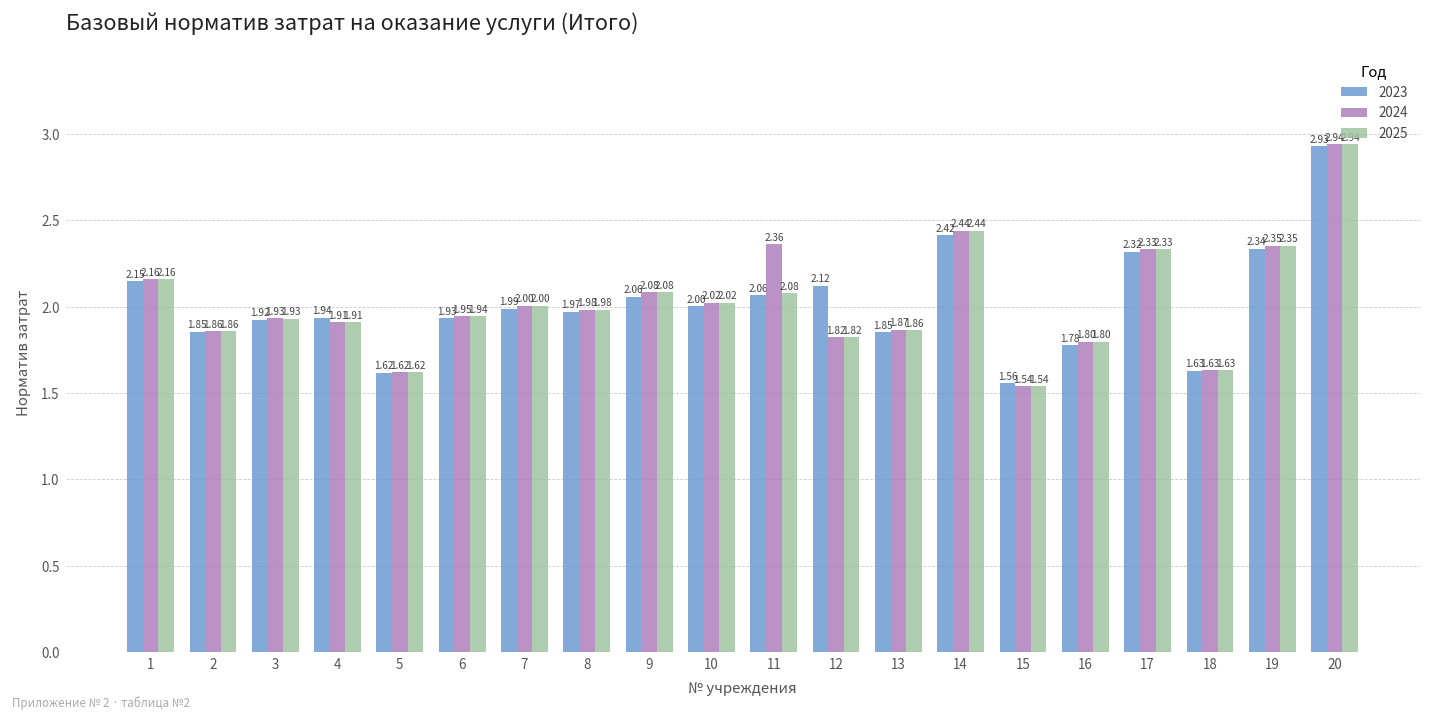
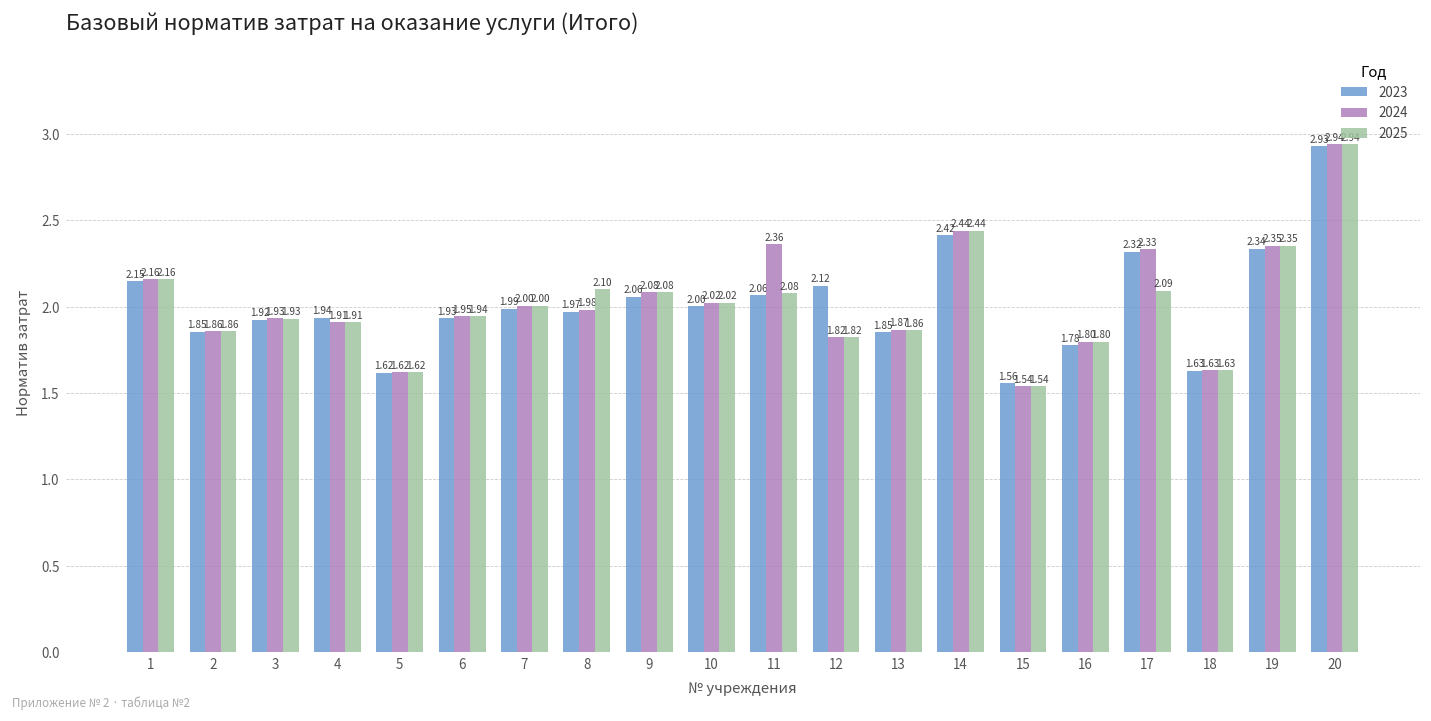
2025, 8: 1.98 -> 2.10
2025, 17: 2.33 -> 2.09
